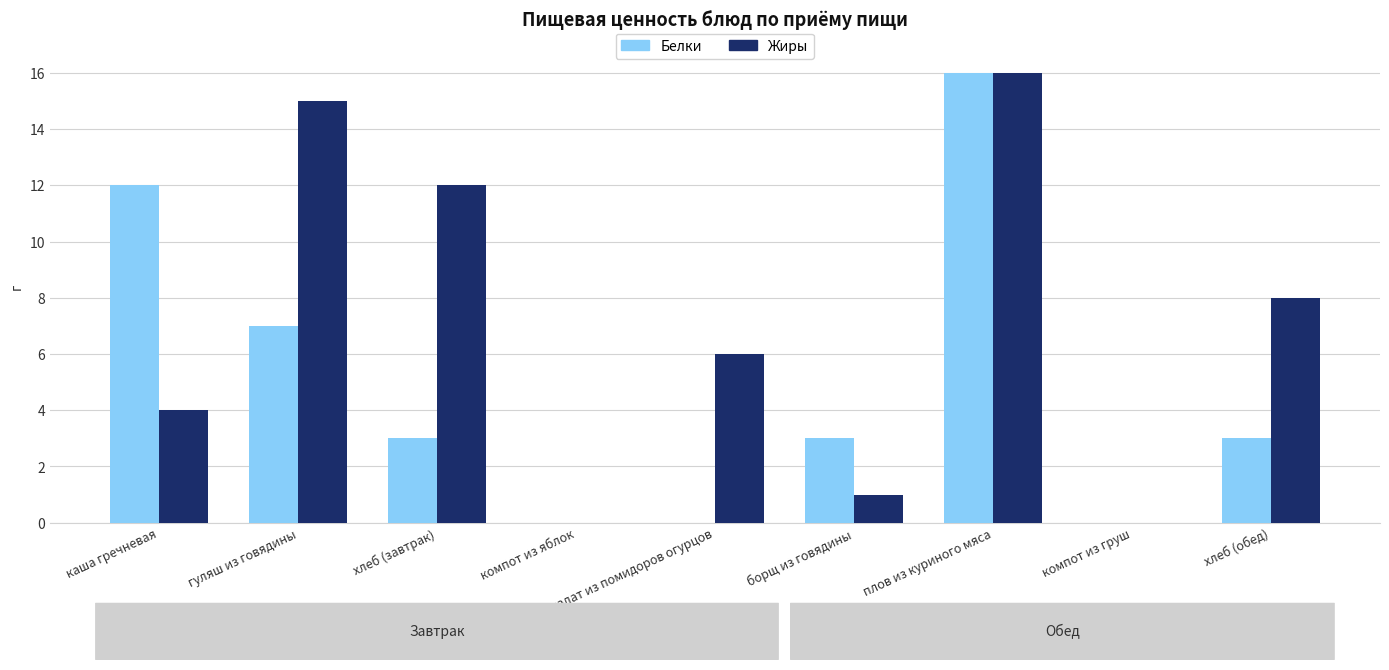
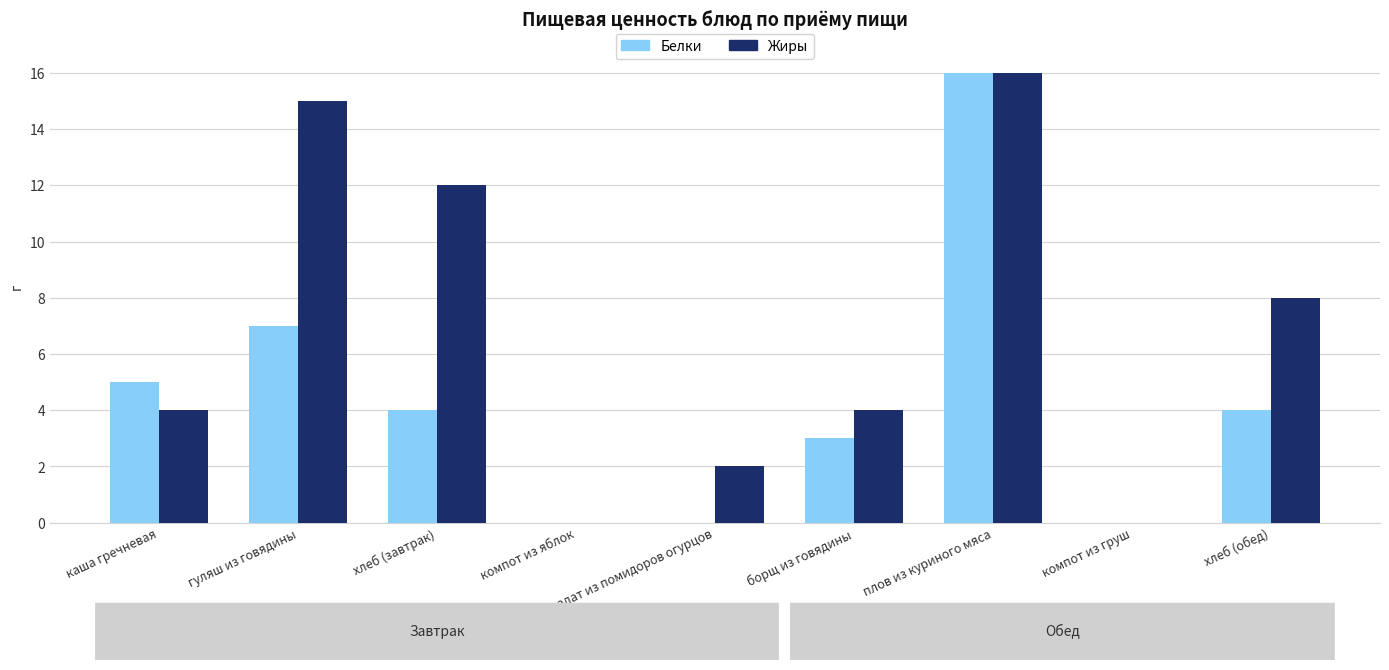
Белки, каша гречневая: 12 -> 5
Белки, хлеб (завтрак): 3 -> 4
Жиры, салат из помидоров огурцов: 6 -> 2
Жиры, борщ из говядины: 1 -> 4
Белки, хлеб (обед): 3 -> 4
